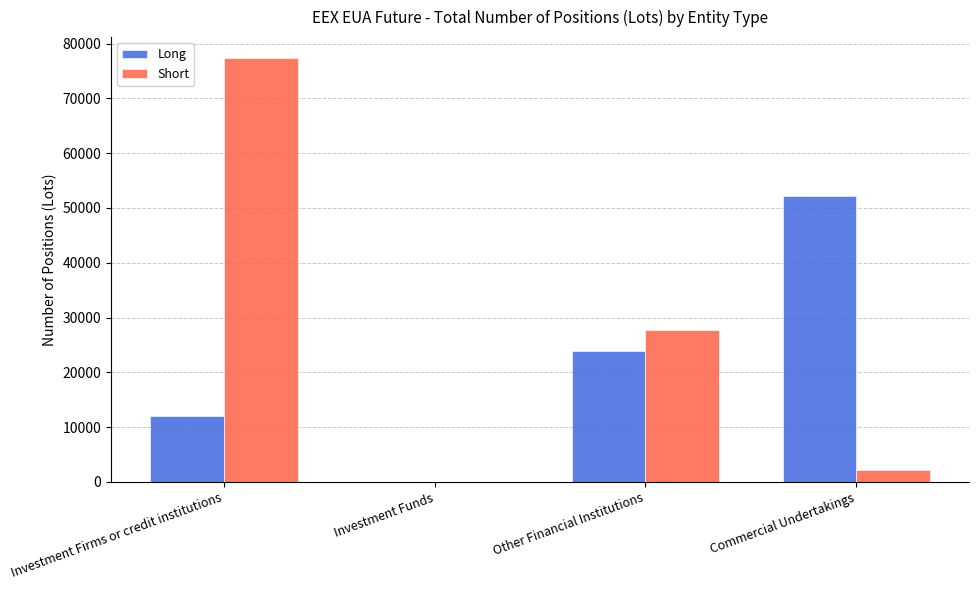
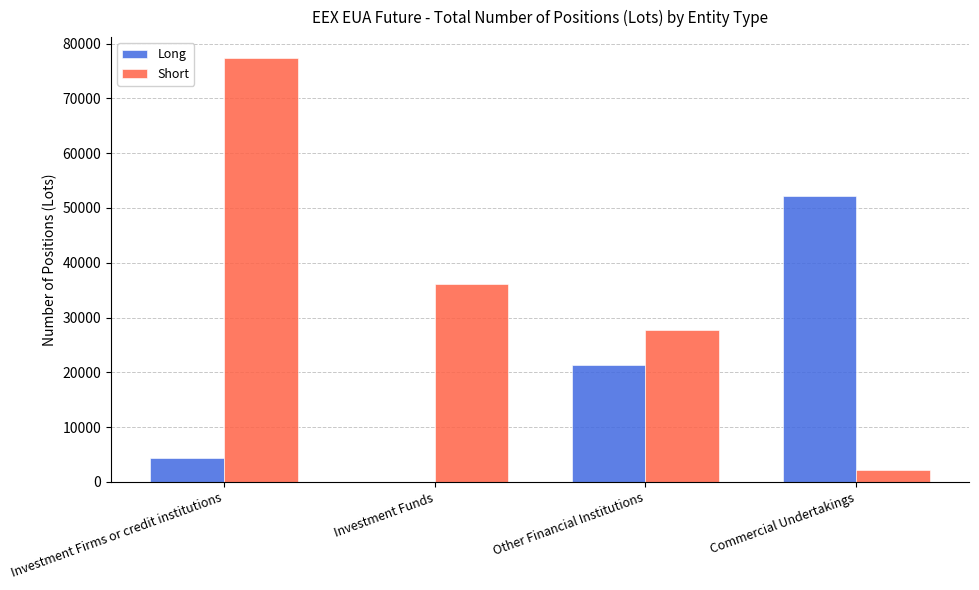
Long, Investment Firms or credit institutions: 12000 -> 4000
Short, Investment Funds: 0 -> 36000
Long, Other Financial Institutions: 24000 -> 21000
